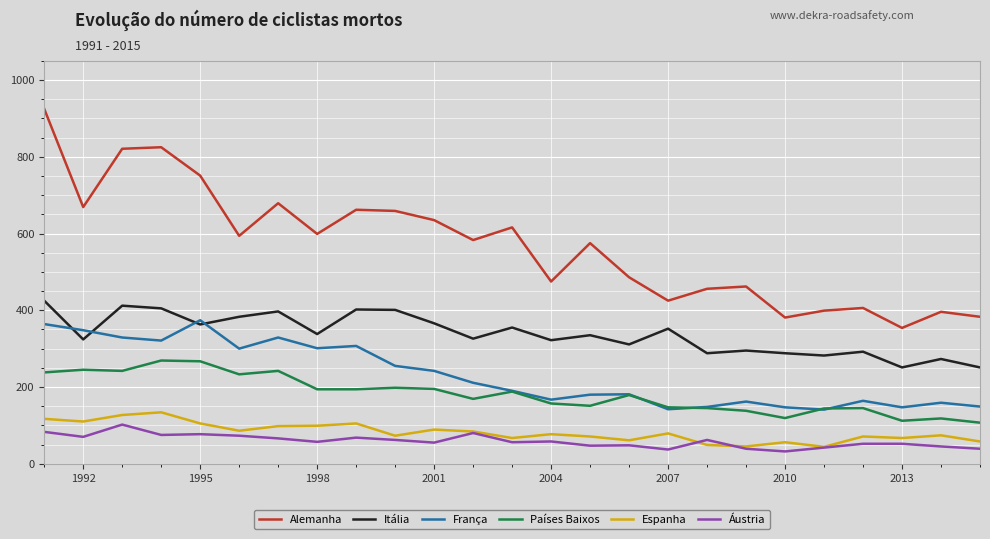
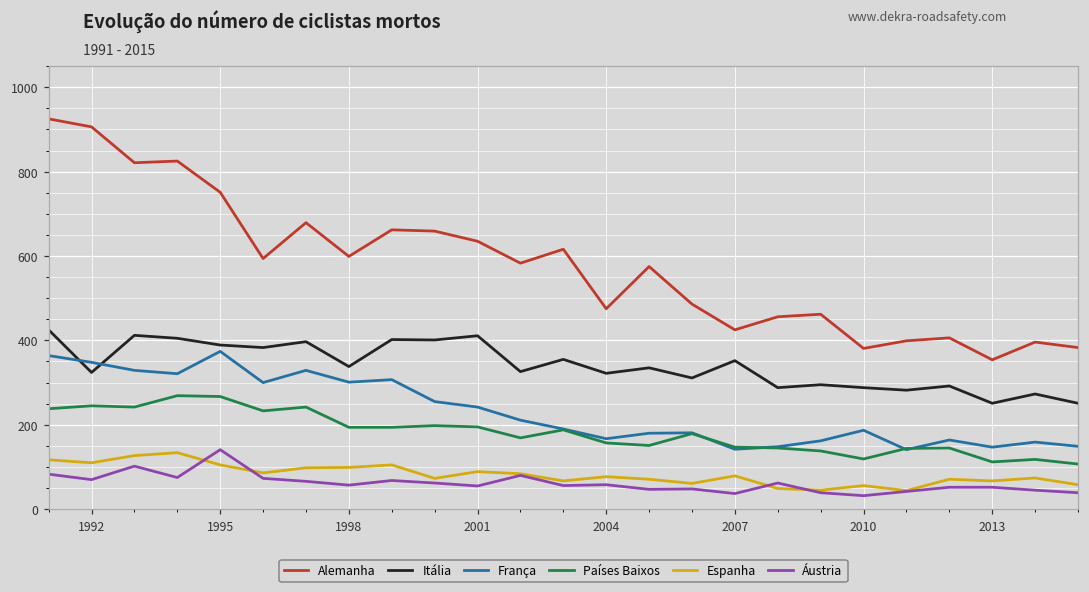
Alemanha, 1992: 670 -> 910
Itália, 1995: 360 -> 390
Áustria, 1995: 80 -> 140
Itália, 2001: 370 -> 410
França, 2010: 150 -> 190
